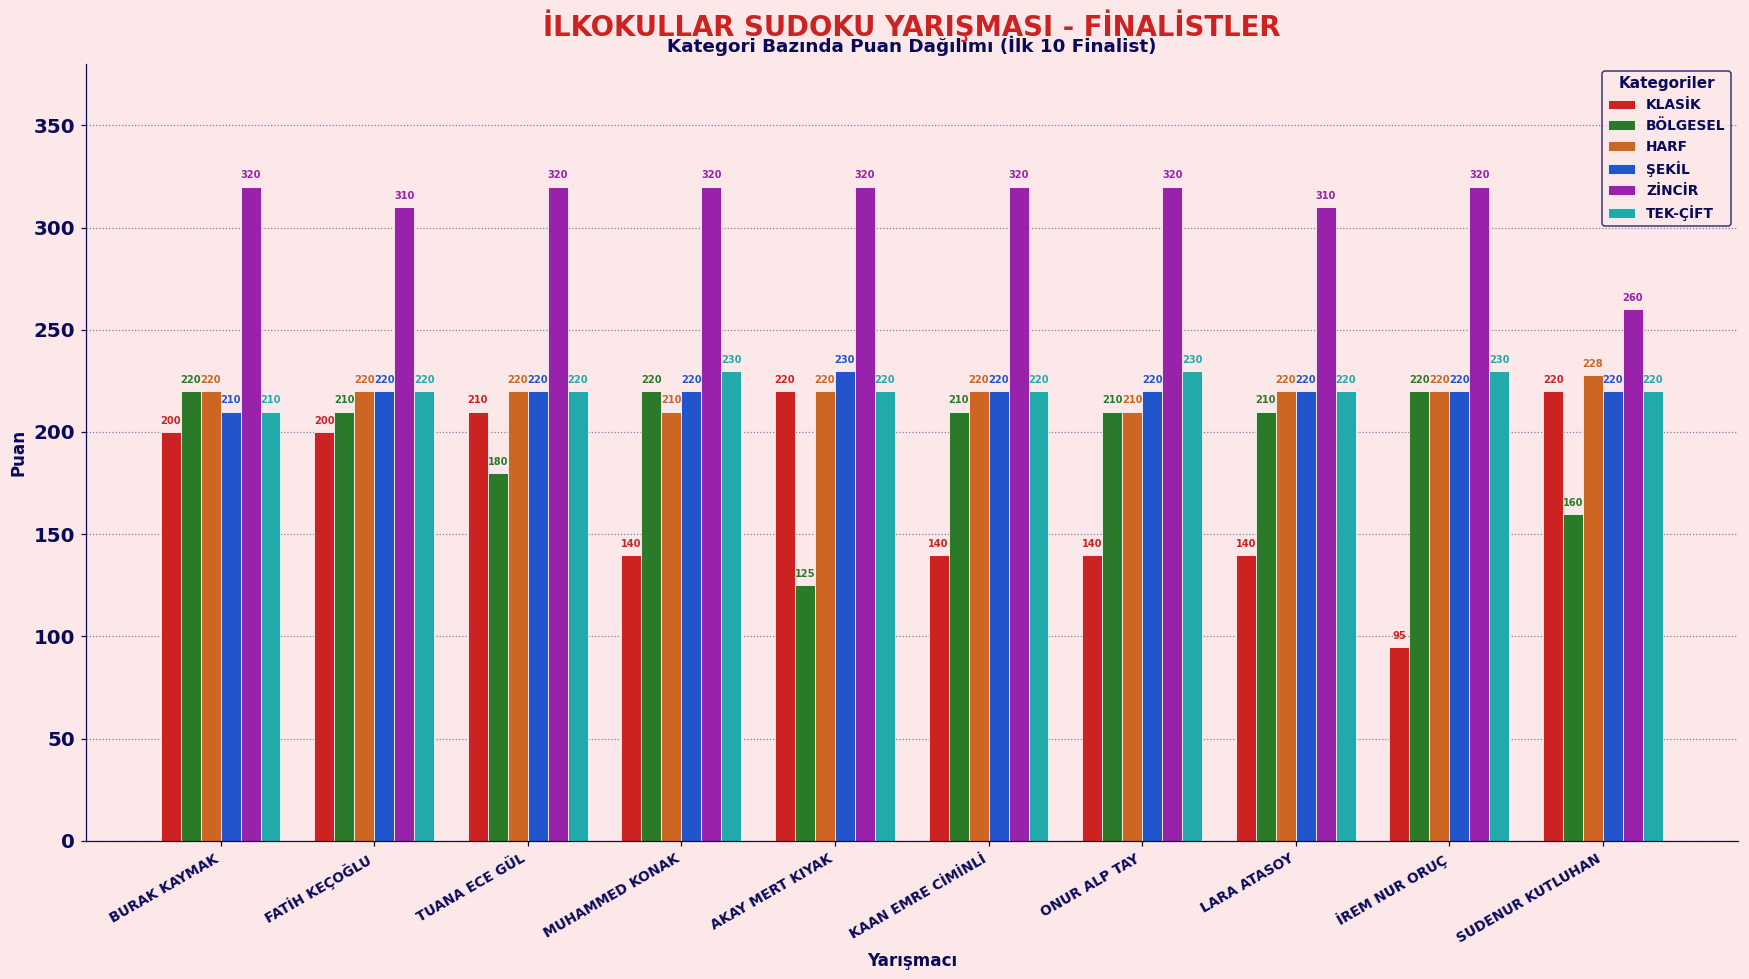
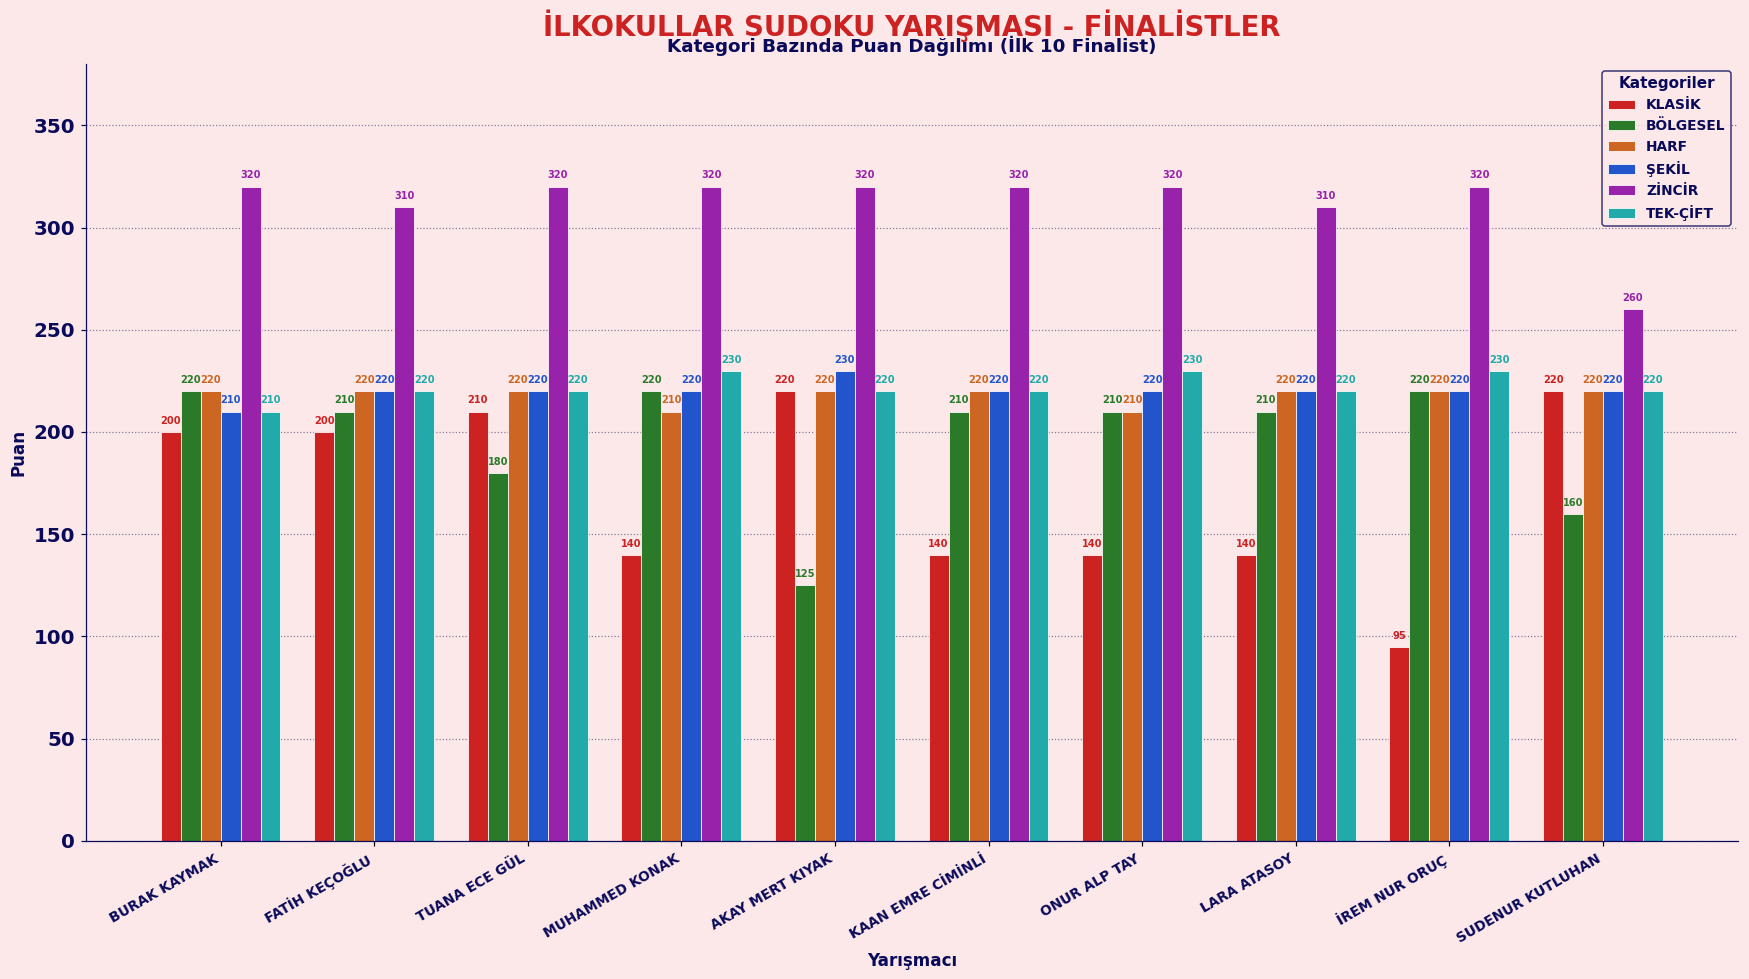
HARF, SUDENUR KUTLUHAN: 228 -> 220
